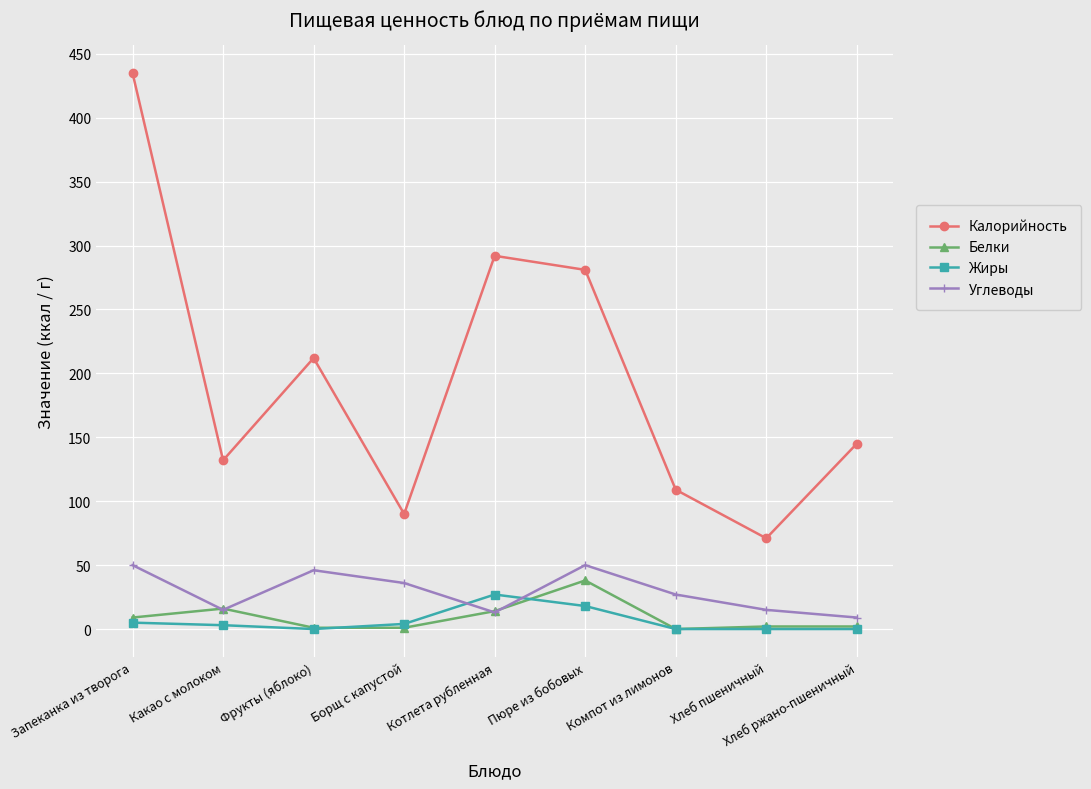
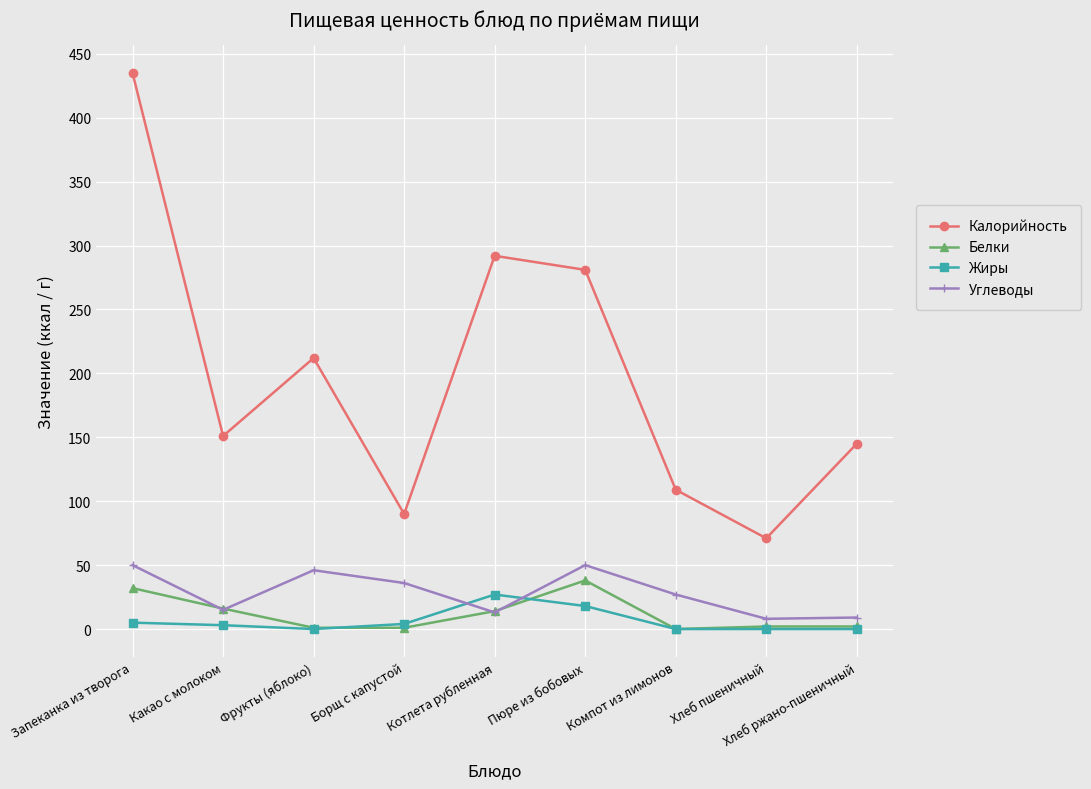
Белки, Запеканка из творога: 9 -> 32
Калорийность, Какао с молоком: 132 -> 151
Углеводы, Хлеб пшеничный: 15 -> 8
